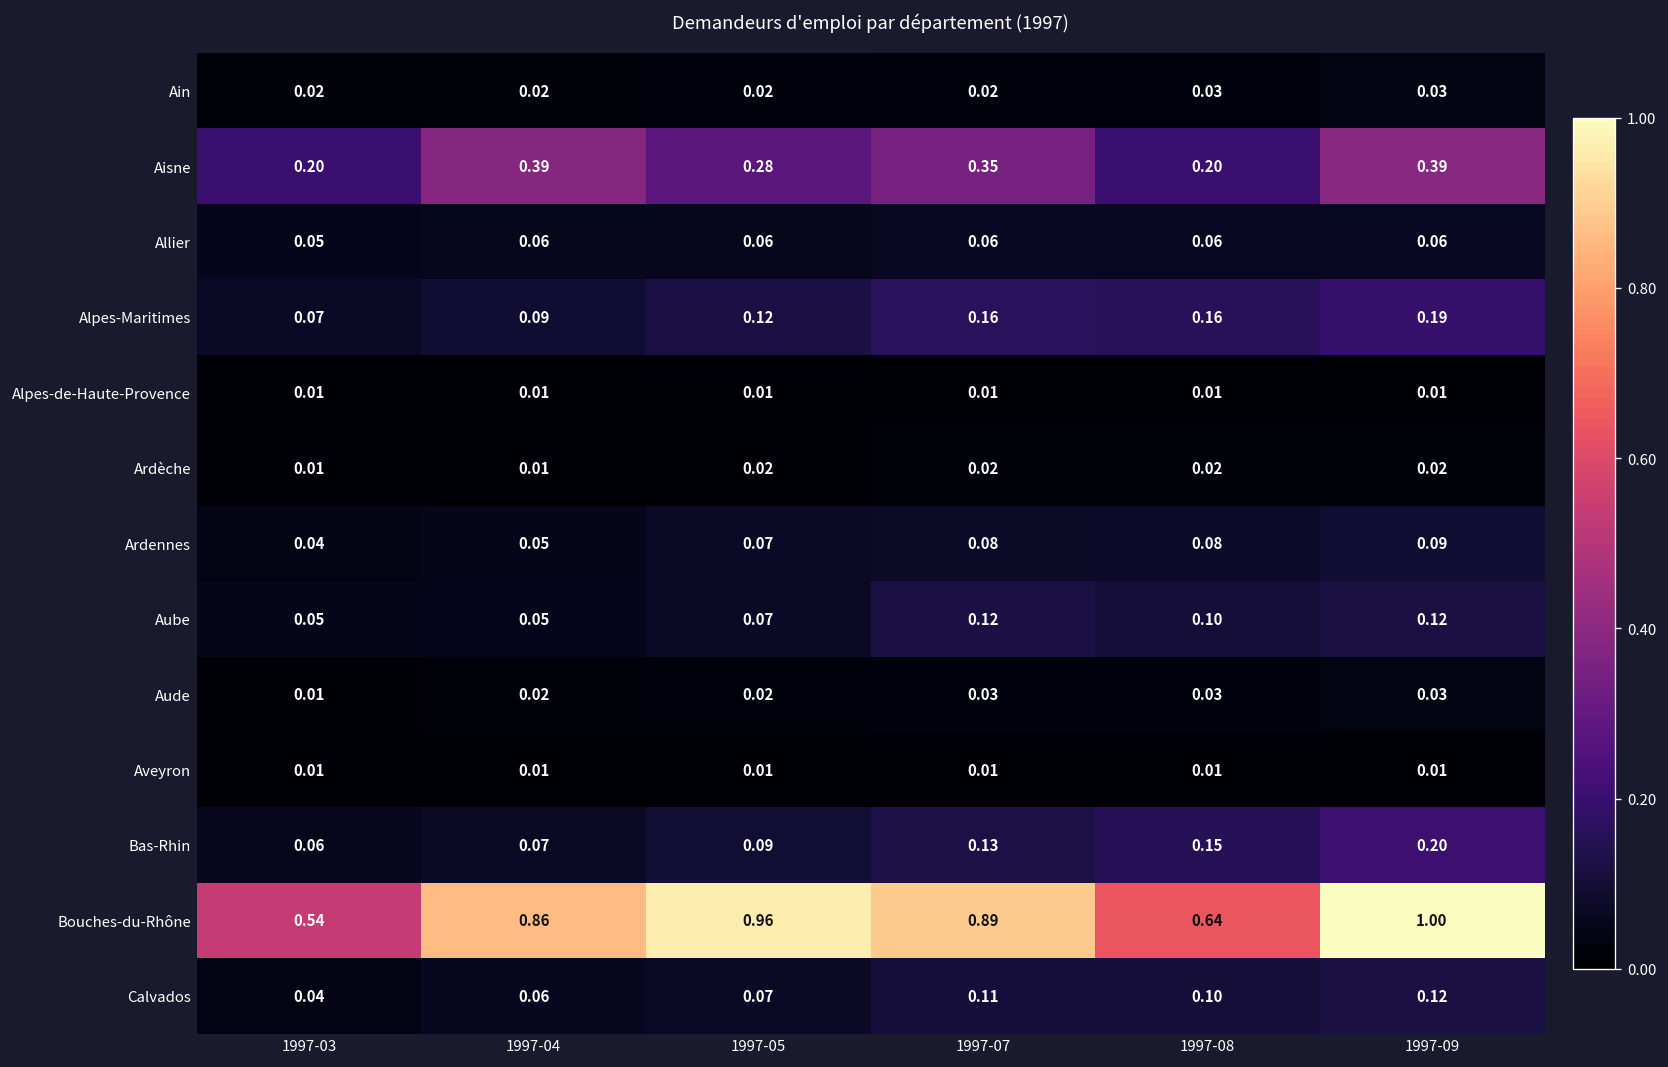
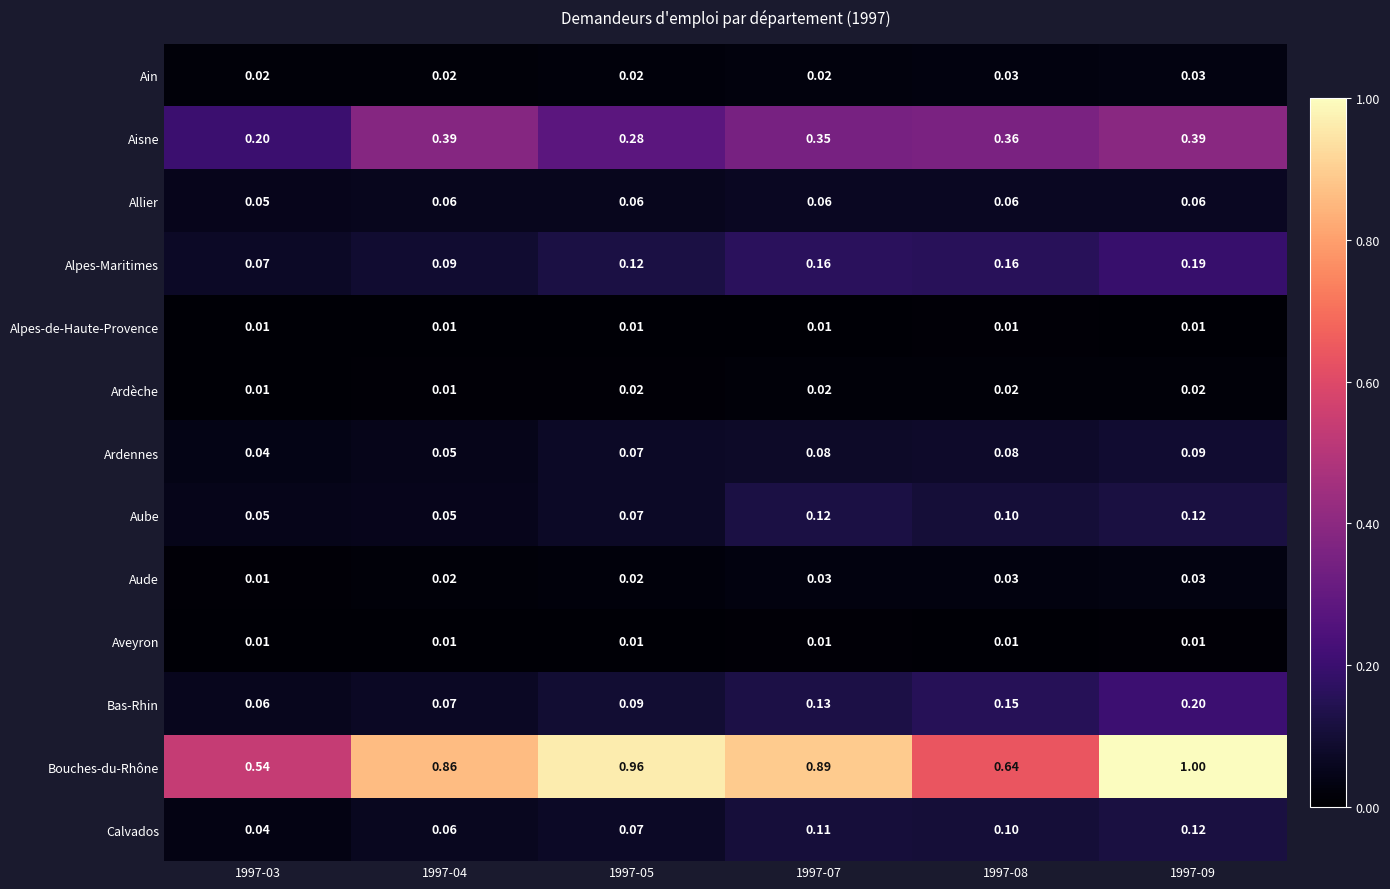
Aisne, 1997-08: 0.20 -> 0.36
